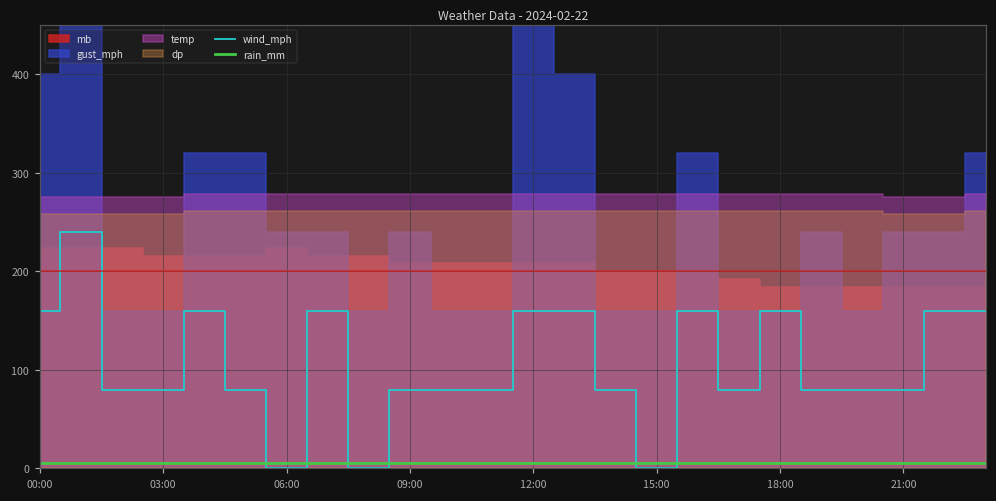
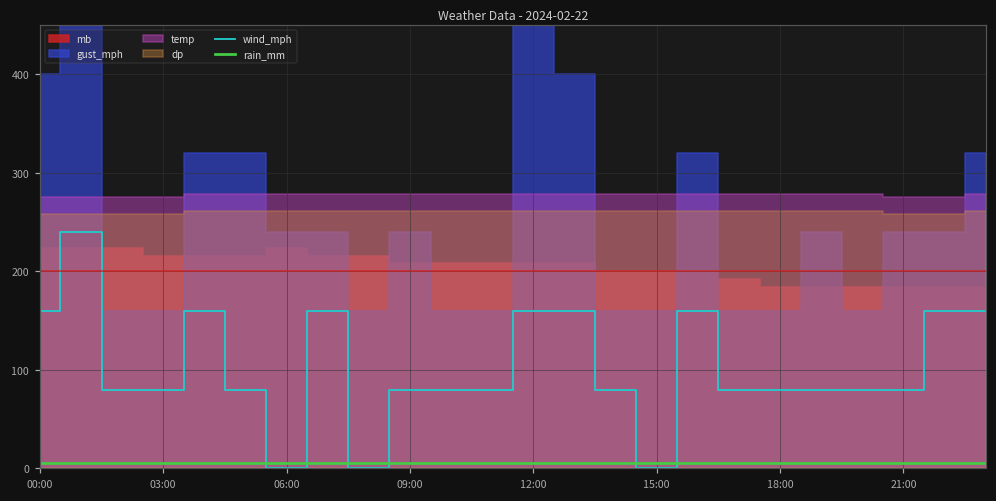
wind_mph, 18:00: 160 -> 80
